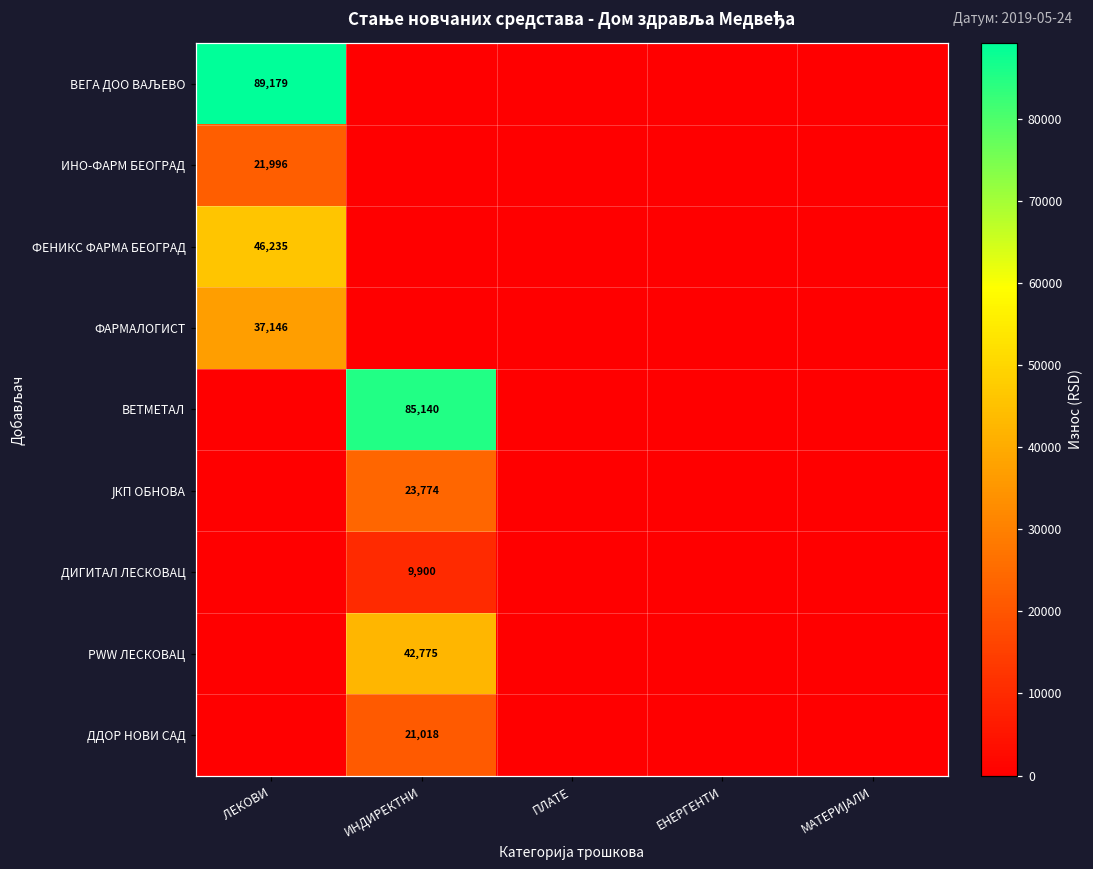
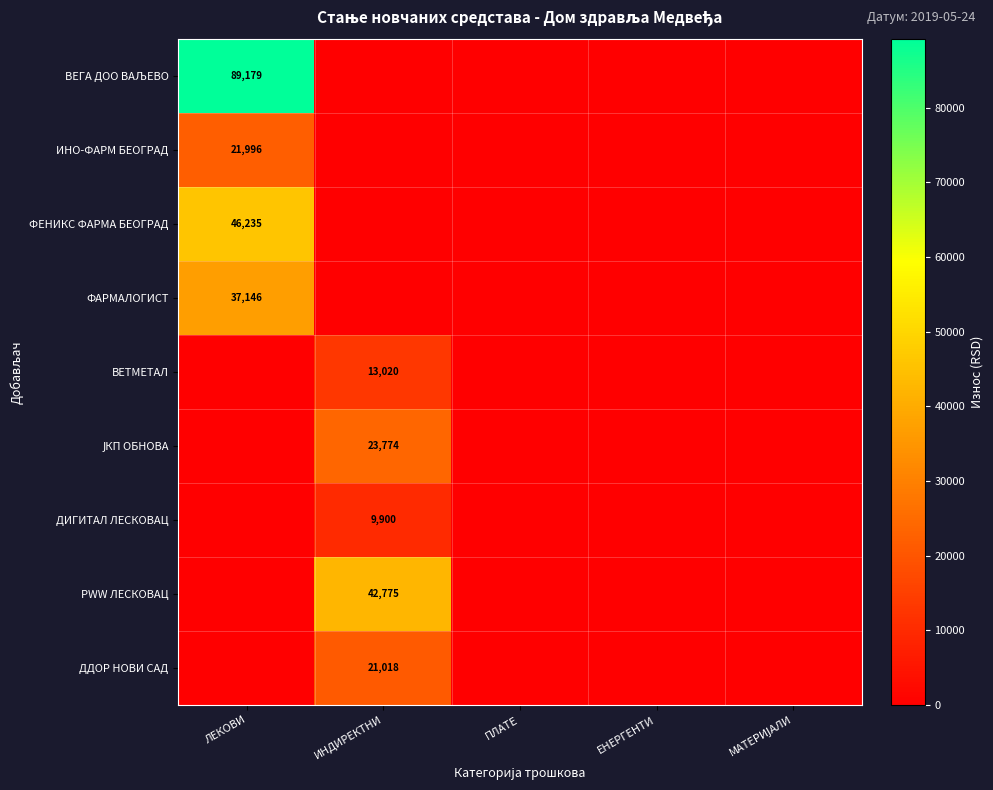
ВЕТМЕТАЛ, ИНДИРЕКТНИ: 85,140 -> 13,020
